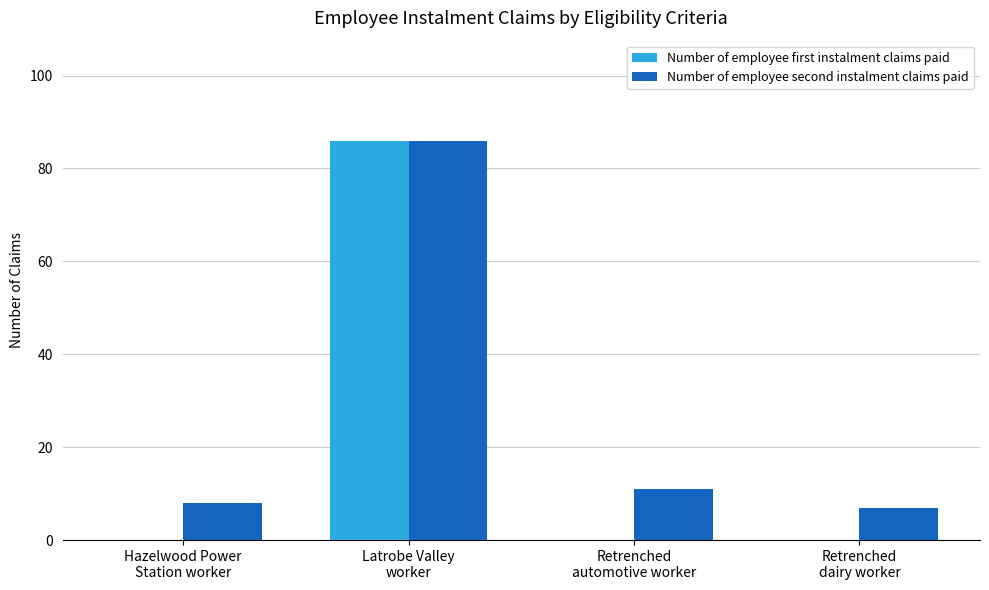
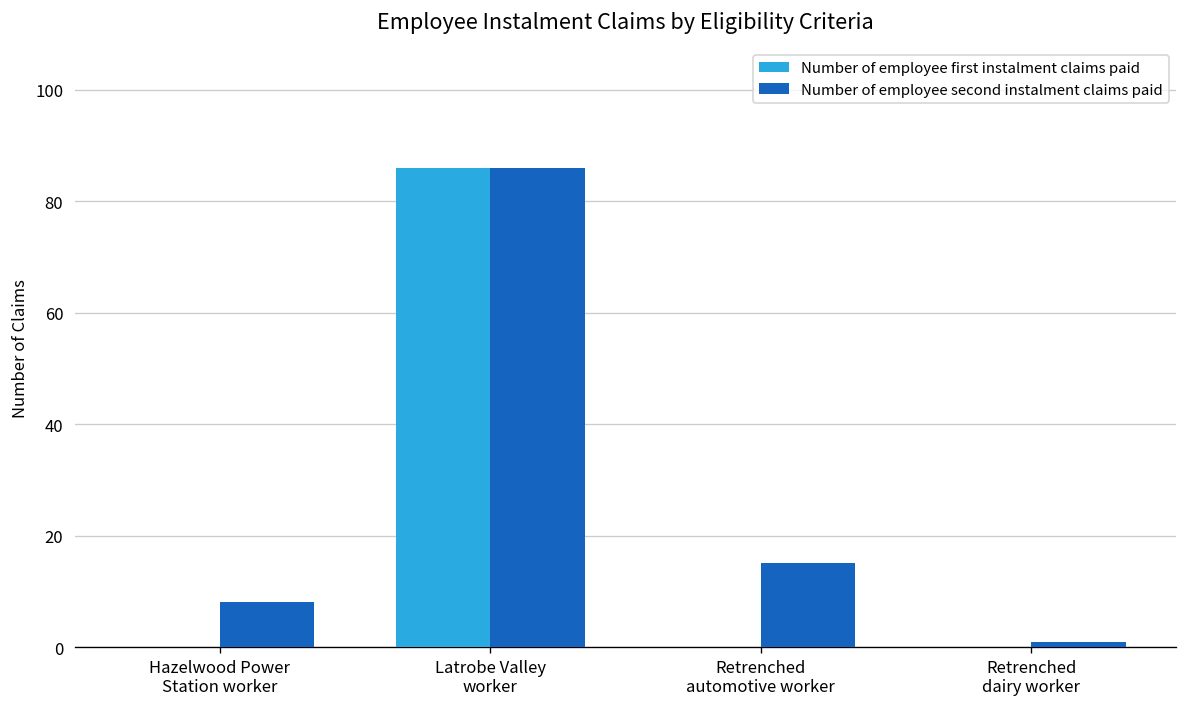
Number of employee second instalment claims paid, Retrenched automotive worker: 11 -> 15
Number of employee second instalment claims paid, Retrenched dairy worker: 7 -> 1
